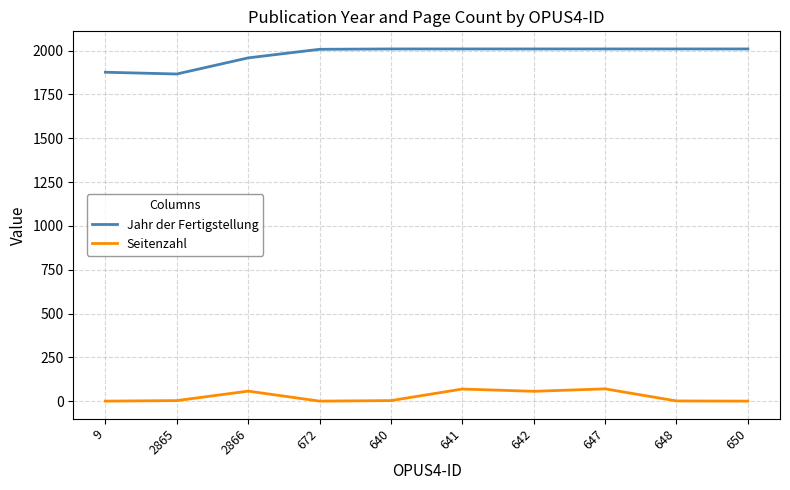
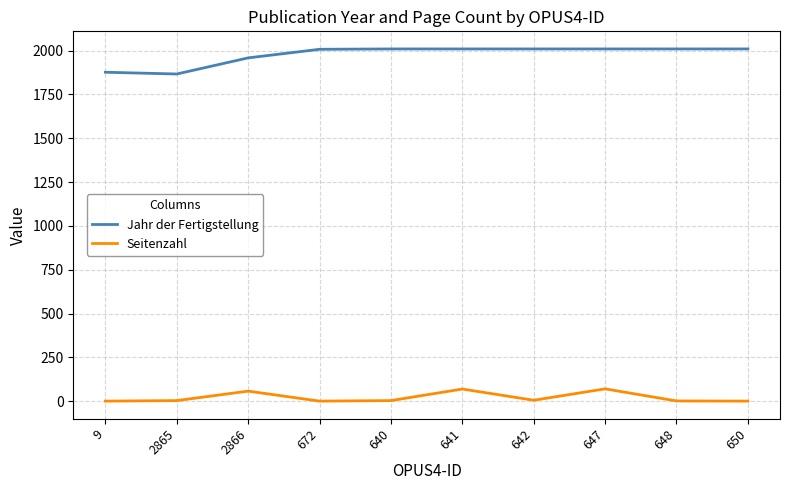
Seitenzahl, 642: 60 -> 10
